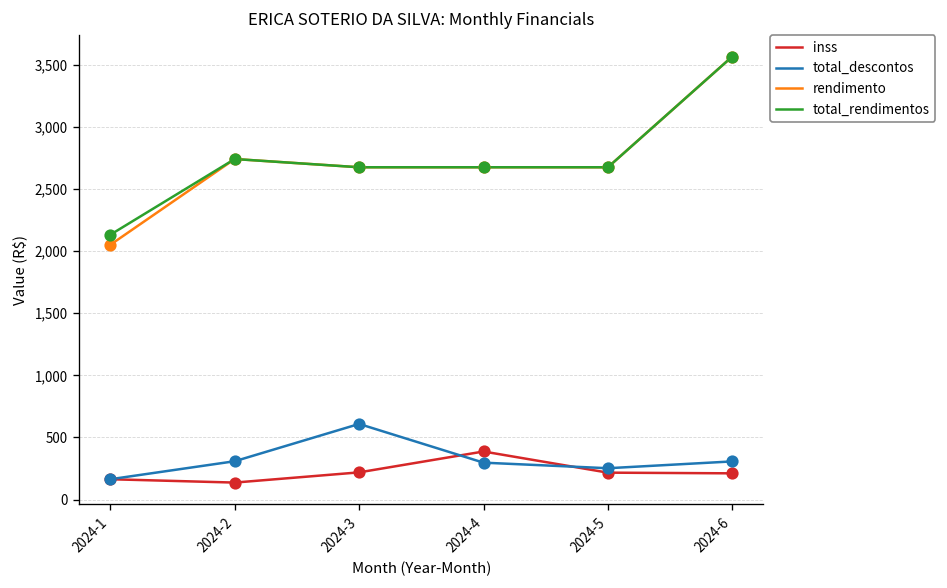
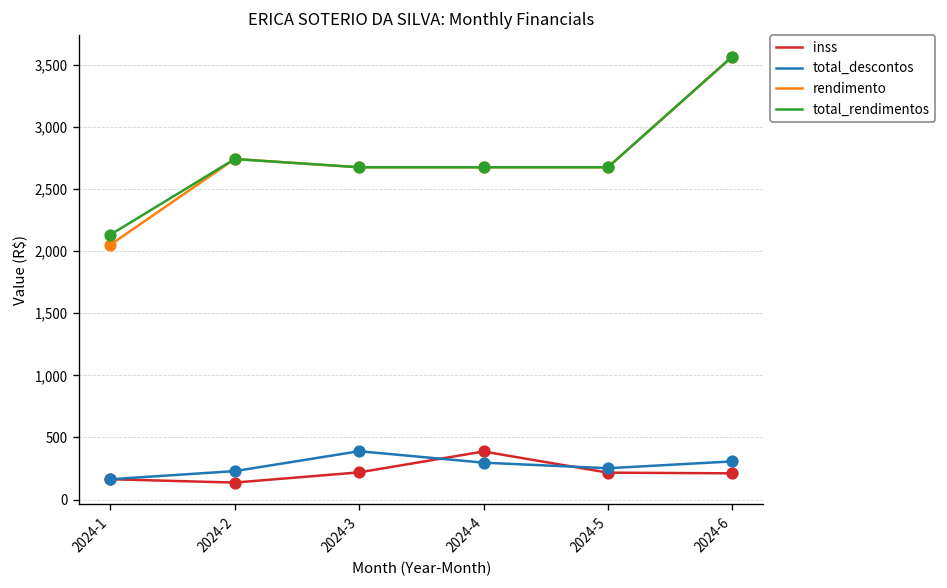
total_descontos, 2024-2: 310 -> 230
total_descontos, 2024-3: 610 -> 390
